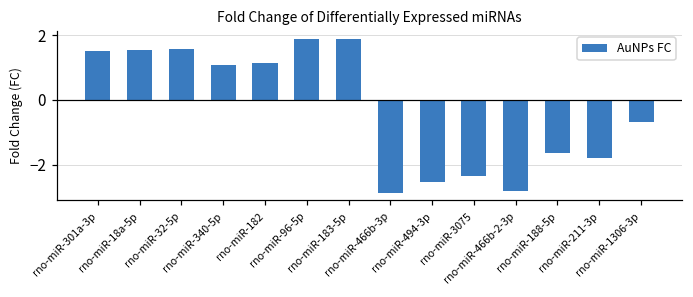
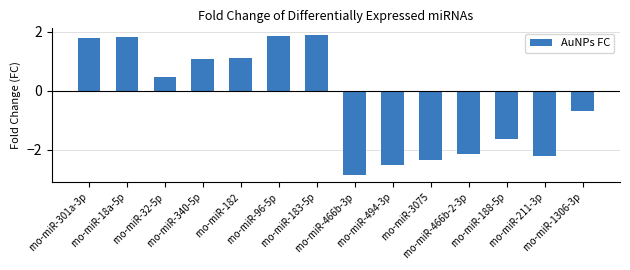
rno-miR-301a-3p: 1.5 -> 1.8
rno-miR-18a-5p: 1.5 -> 1.8
rno-miR-32-5p: 1.6 -> 0.5
rno-miR-466b-2-3p: -2.8 -> -2.1
rno-miR-211-3p: -1.8 -> -2.2
